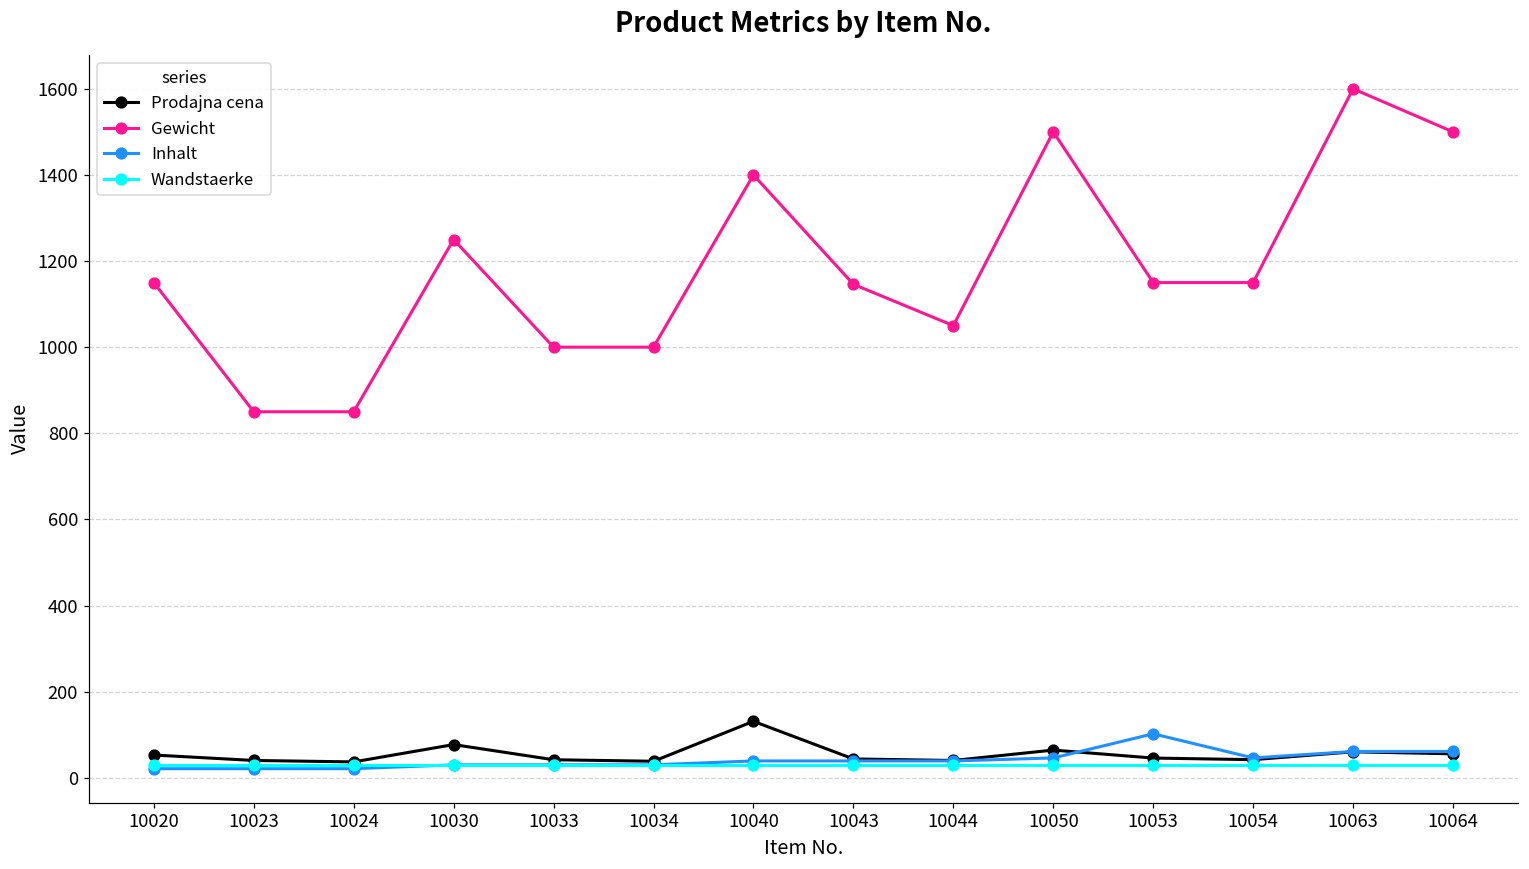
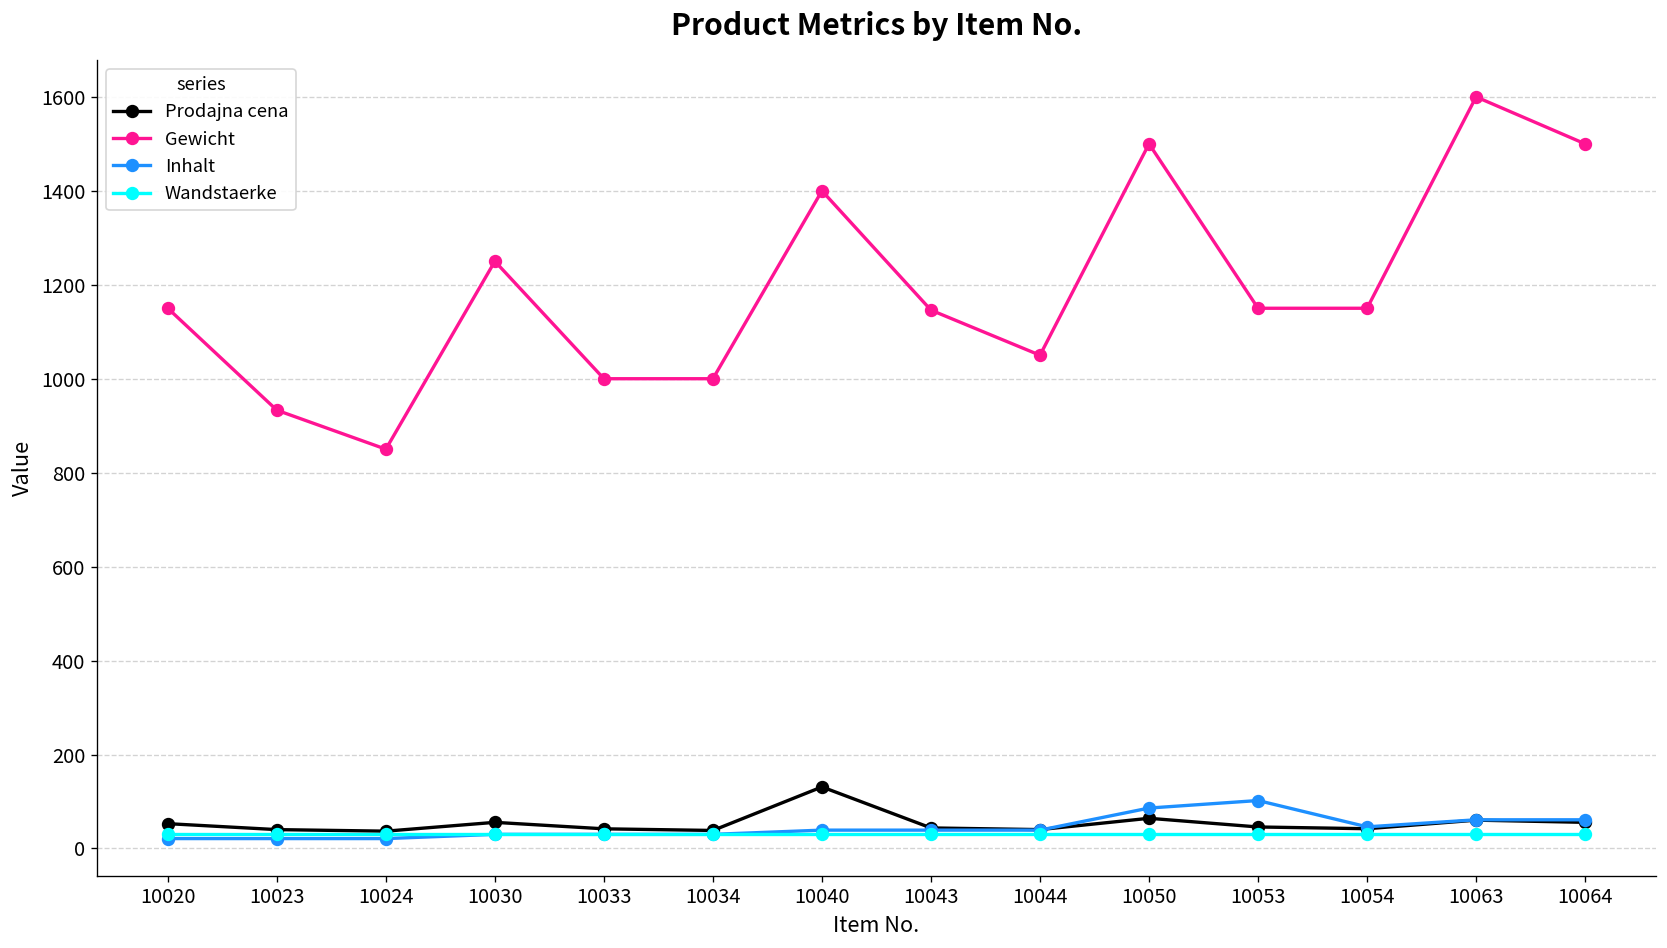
Gewicht, 10023: 850 -> 930
Prodajna cena, 10030: 80 -> 60
Inhalt, 10050: 50 -> 90
